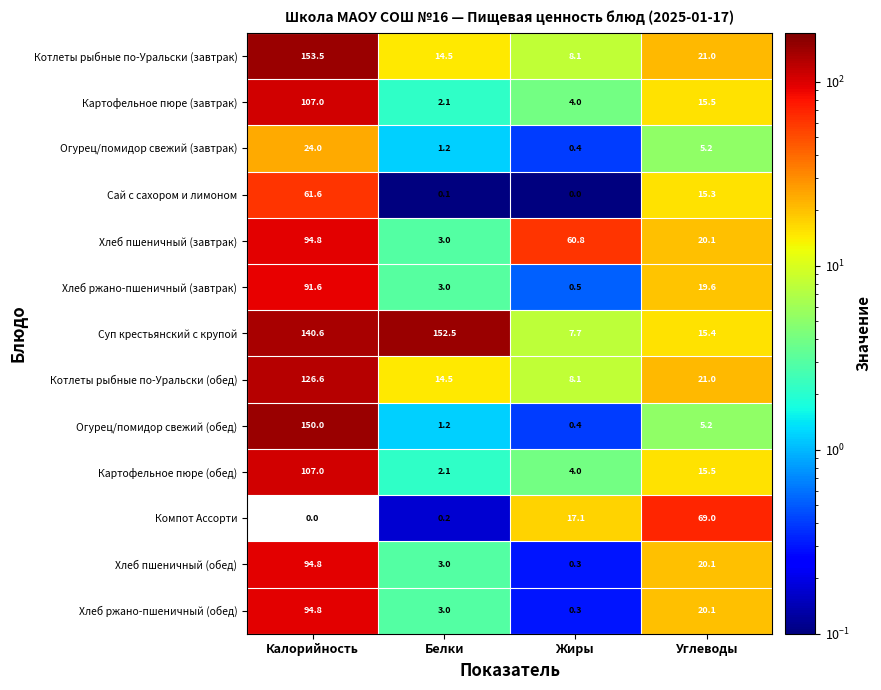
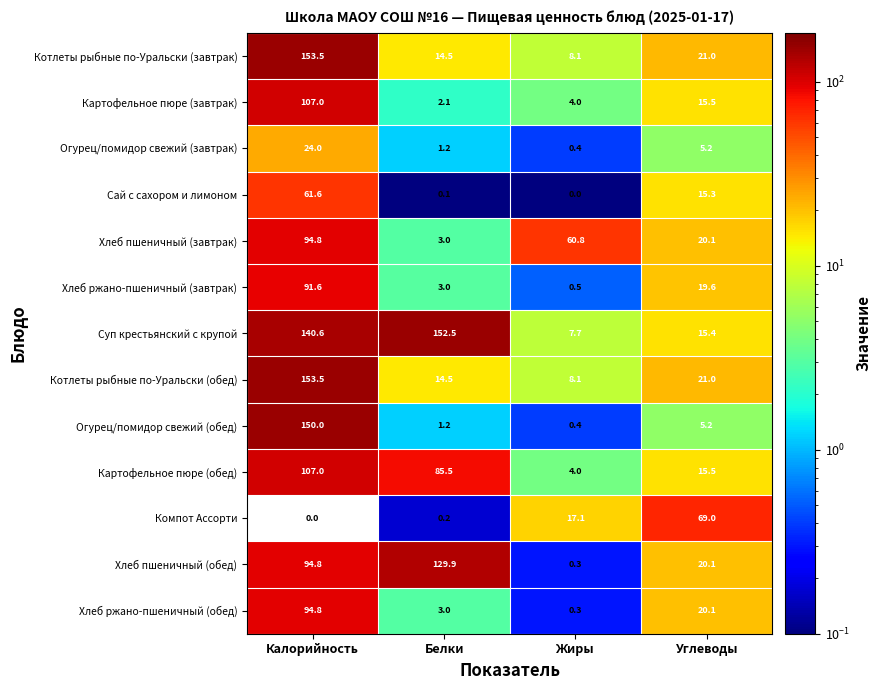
Котлеты рыбные по-Уральски (обед), Калорийность: 126.6 -> 153.5
Картофельное пюре (обед), Белки: 2.1 -> 85.5
Хлеб пшеничный (обед), Белки: 3.0 -> 129.9
